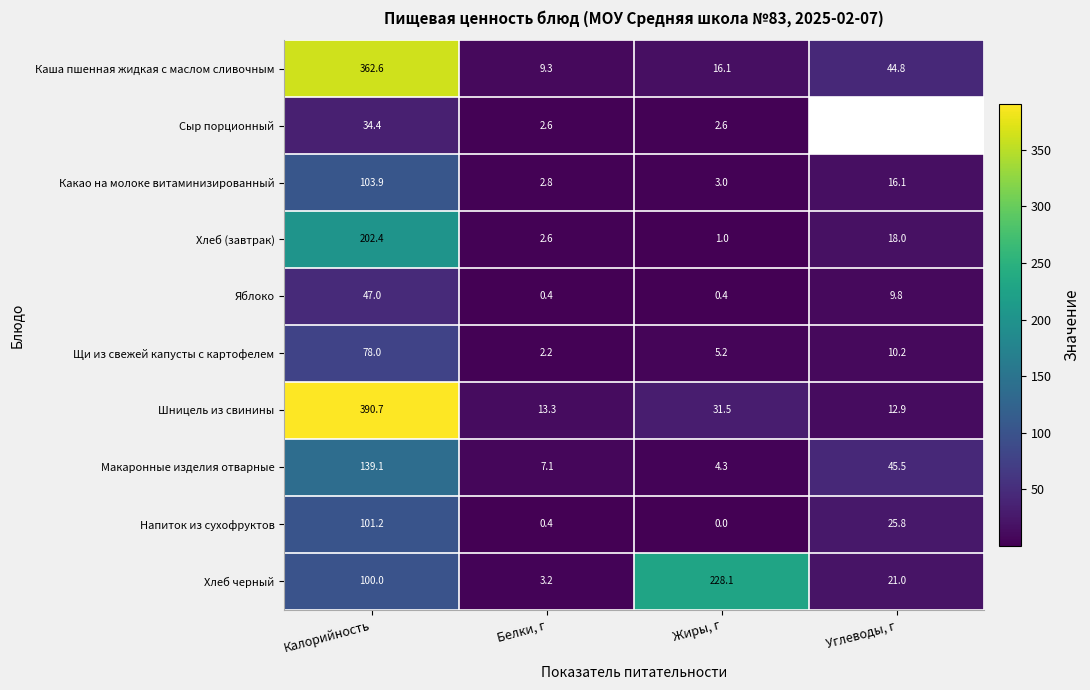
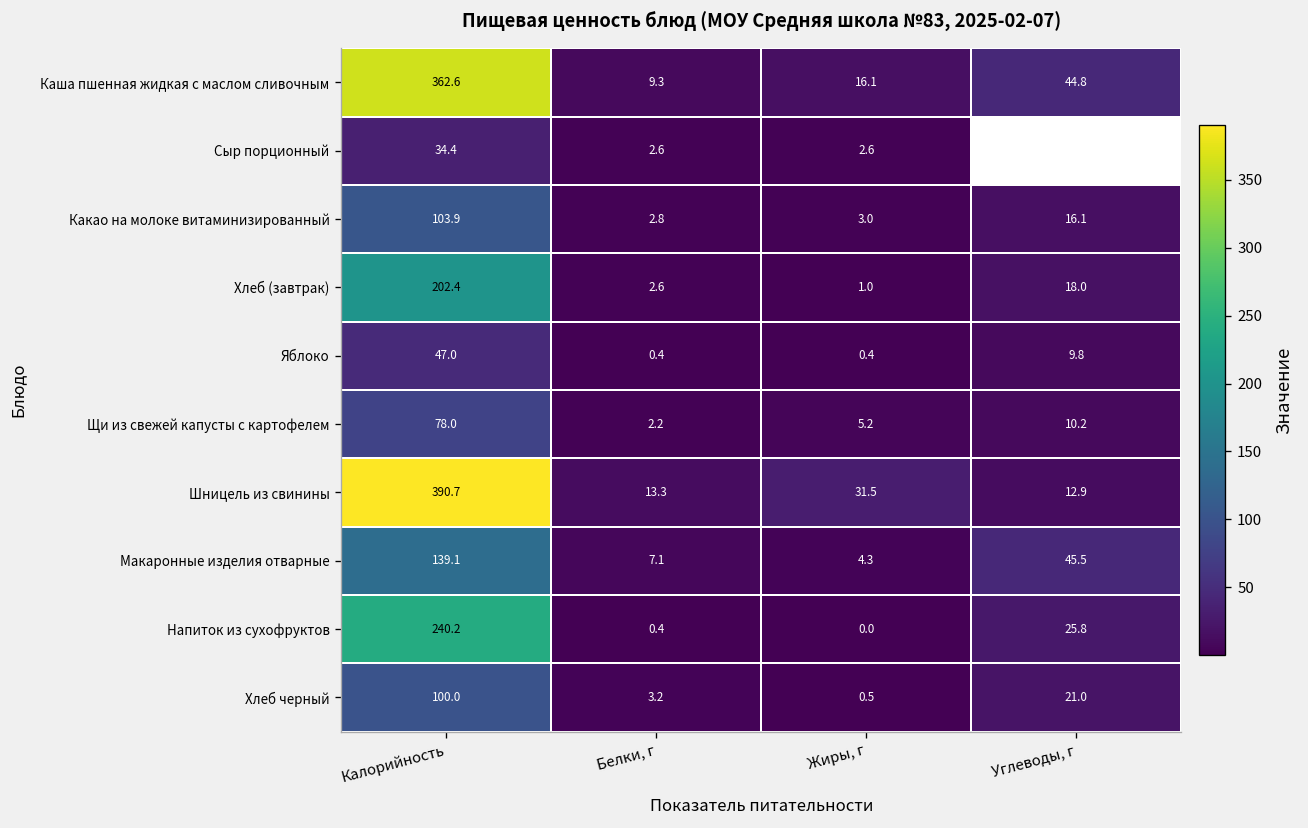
Напиток из сухофруктов, Калорийность: 101.2 -> 240.2
Хлеб черный, Жиры, г: 228.1 -> 0.5
